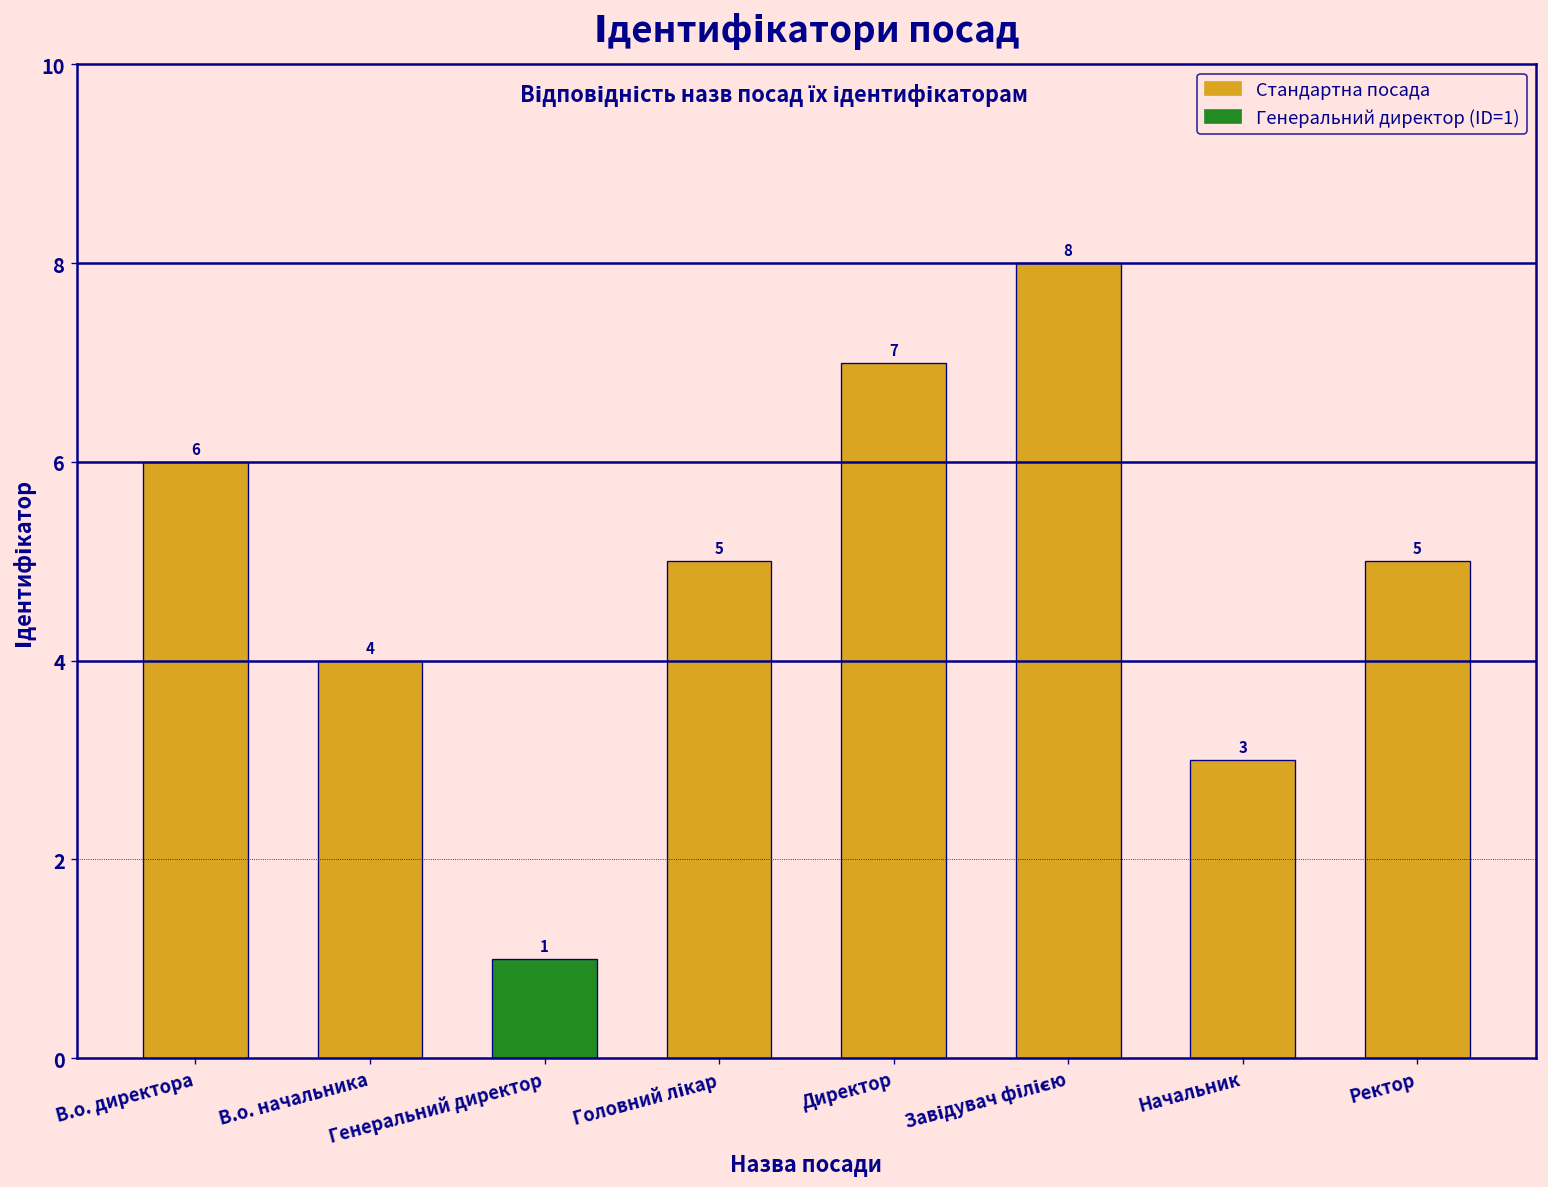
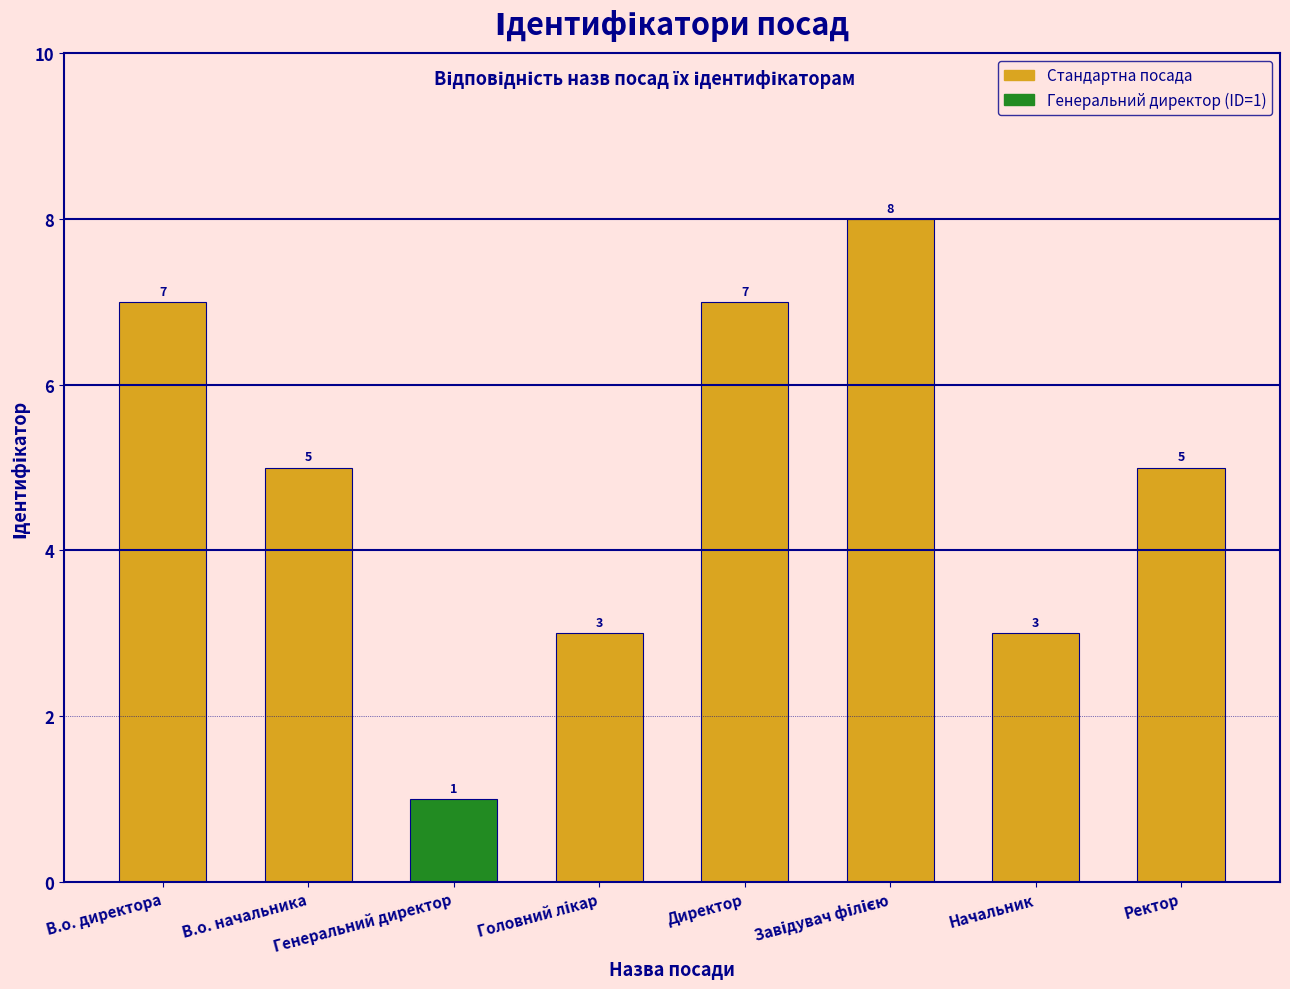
В.о. директора: 6 -> 7
В.о. начальника: 4 -> 5
Головний лікар: 5 -> 3
